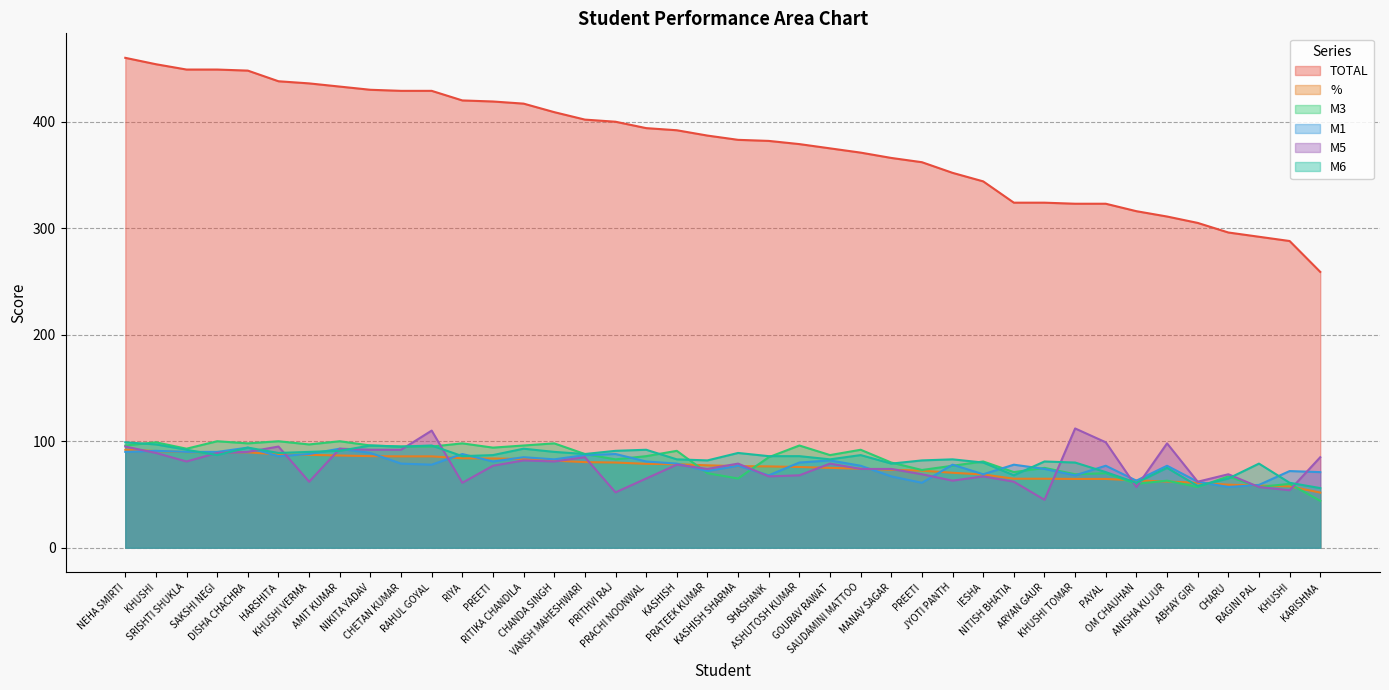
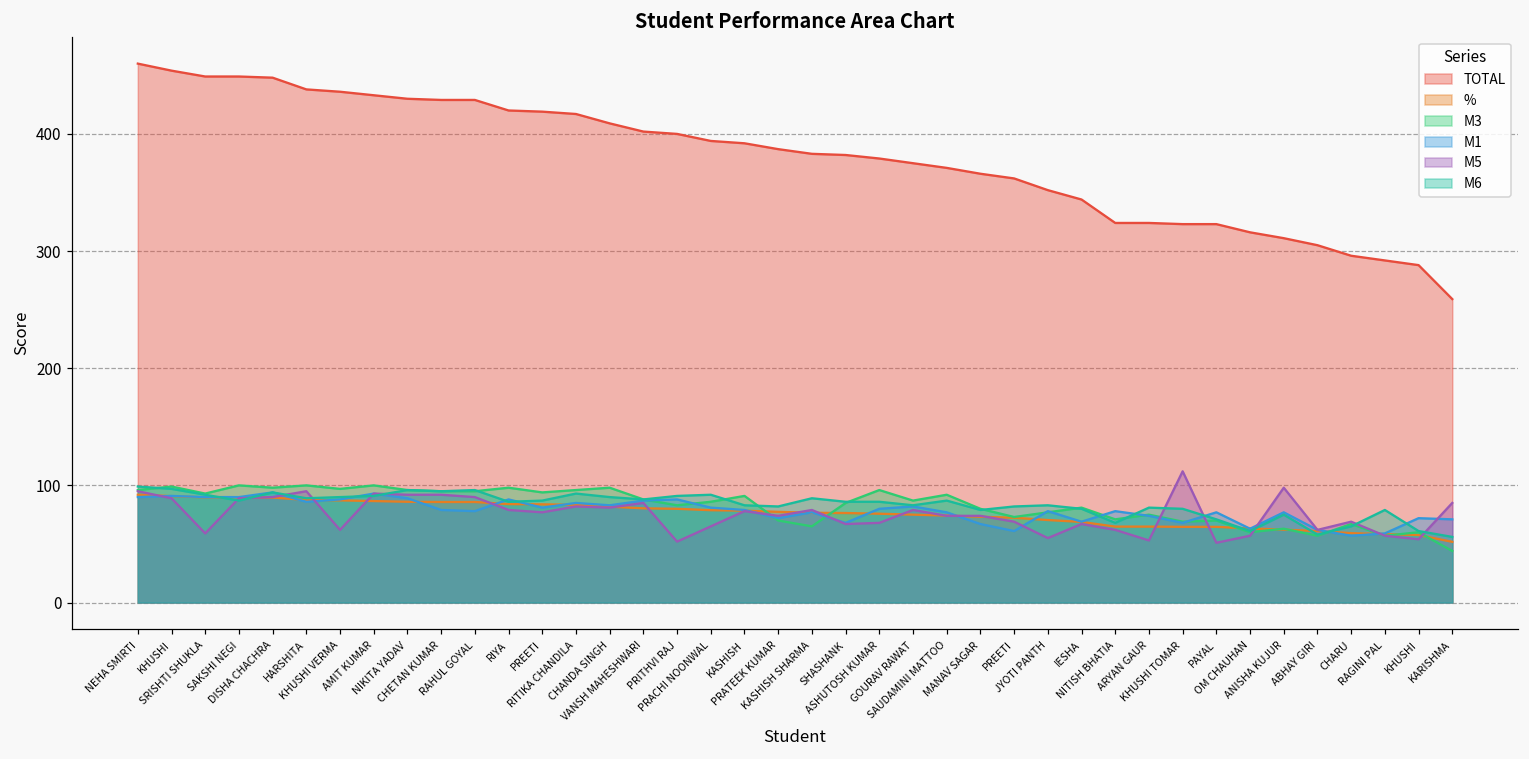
M5, SRISHTI SHUKLA: 81 -> 59
M5, RAHUL GOYAL: 110 -> 90
M5, RIYA: 61 -> 79
M5, JYOTI PANTH: 63 -> 55
M5, ARYAN GAUR: 45 -> 53
M5, PAYAL: 99 -> 51
